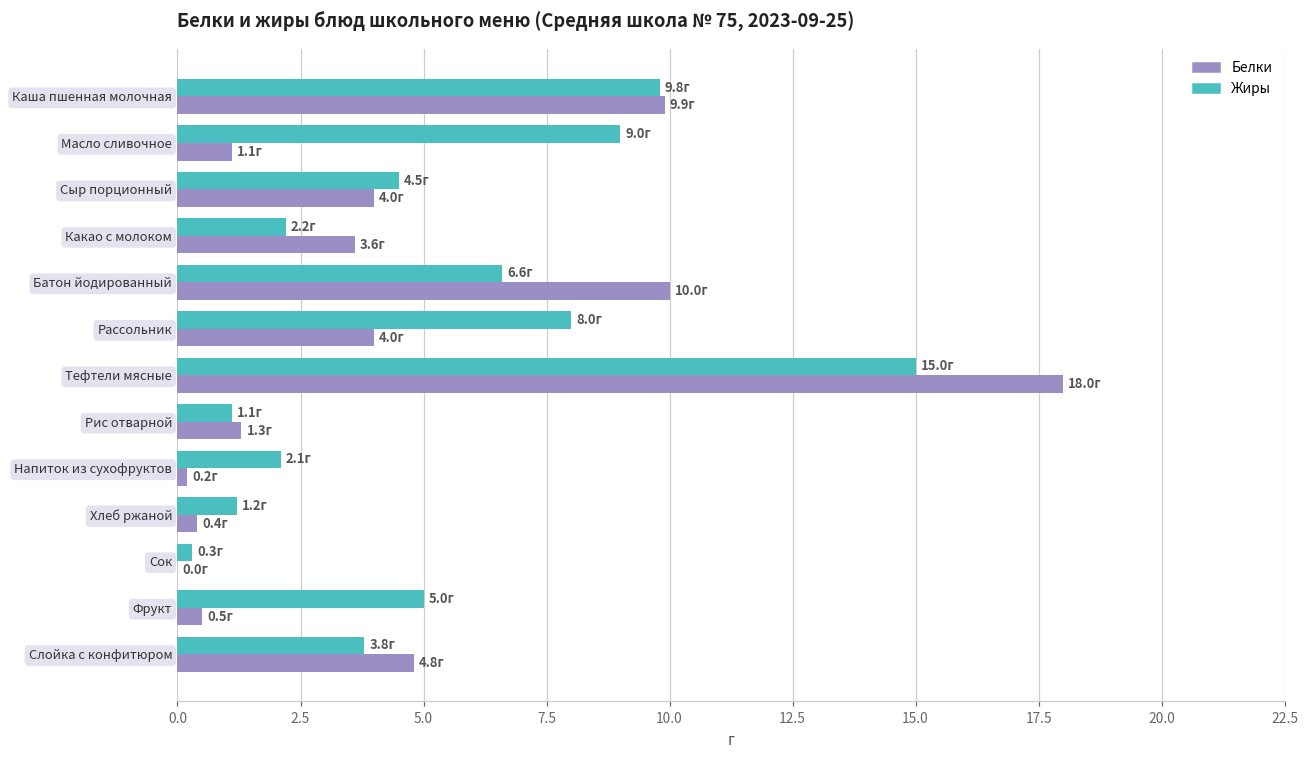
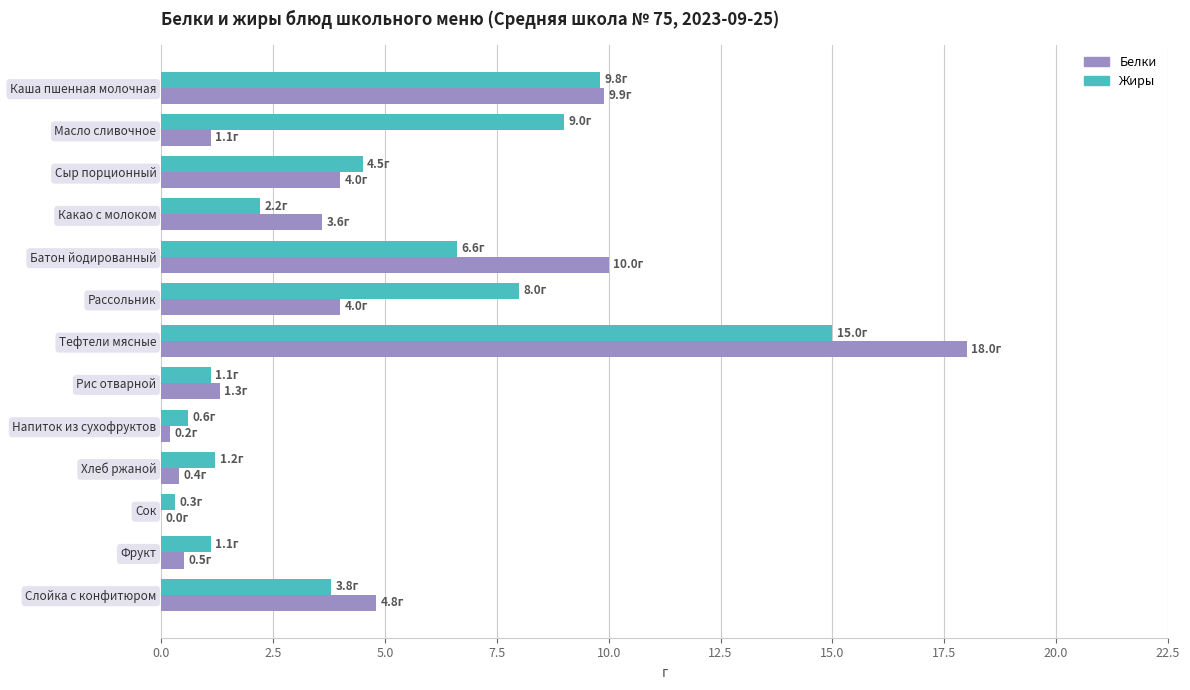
Жиры, Напиток из сухофруктов: 2.1г -> 0.6г
Жиры, Фрукт: 5.0г -> 1.1г
